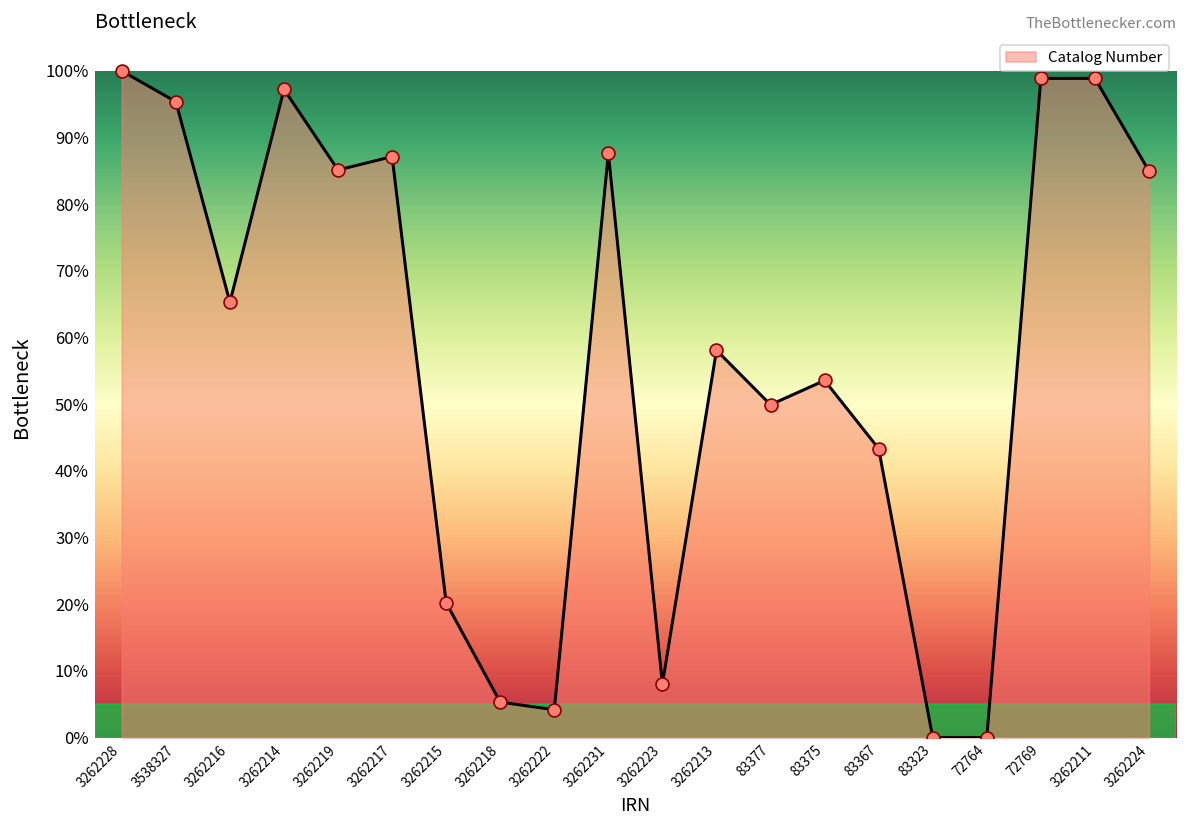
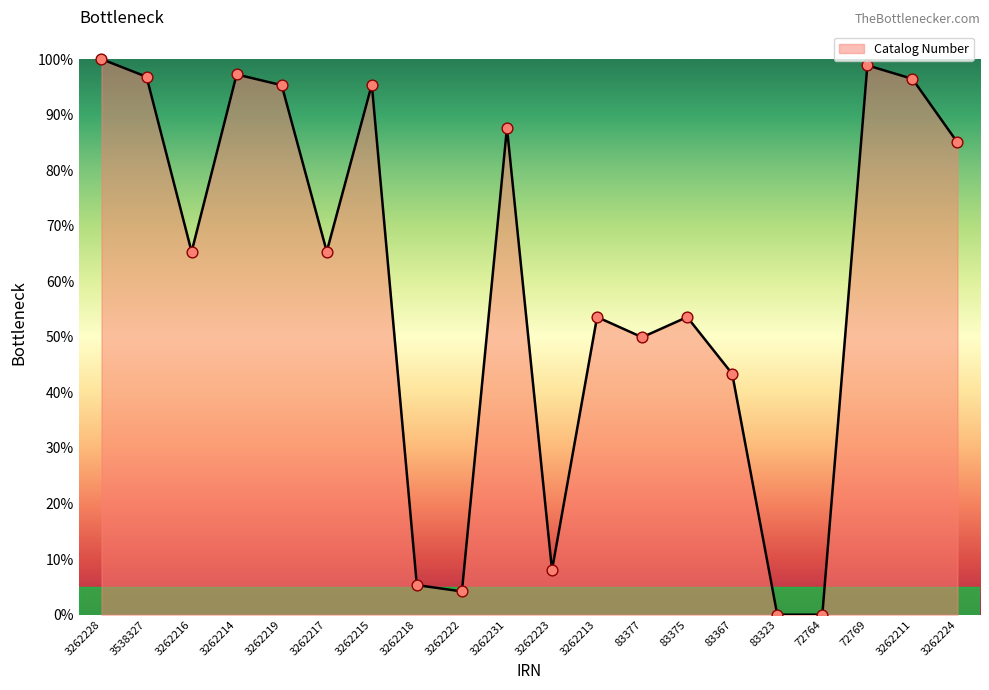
3538327: 95% -> 97%
3262219: 85% -> 95%
3262217: 87% -> 65%
3262215: 20% -> 95%
3262213: 58% -> 54%
3262211: 99% -> 96%
